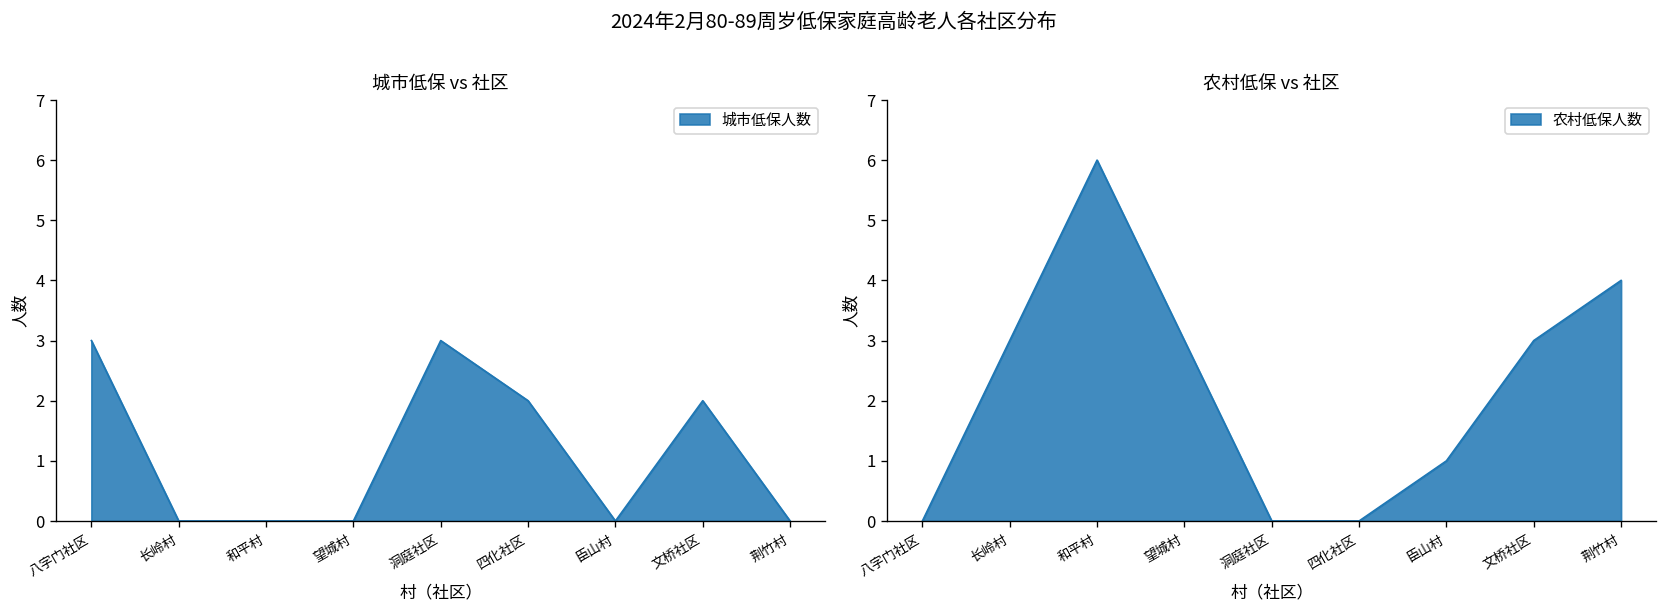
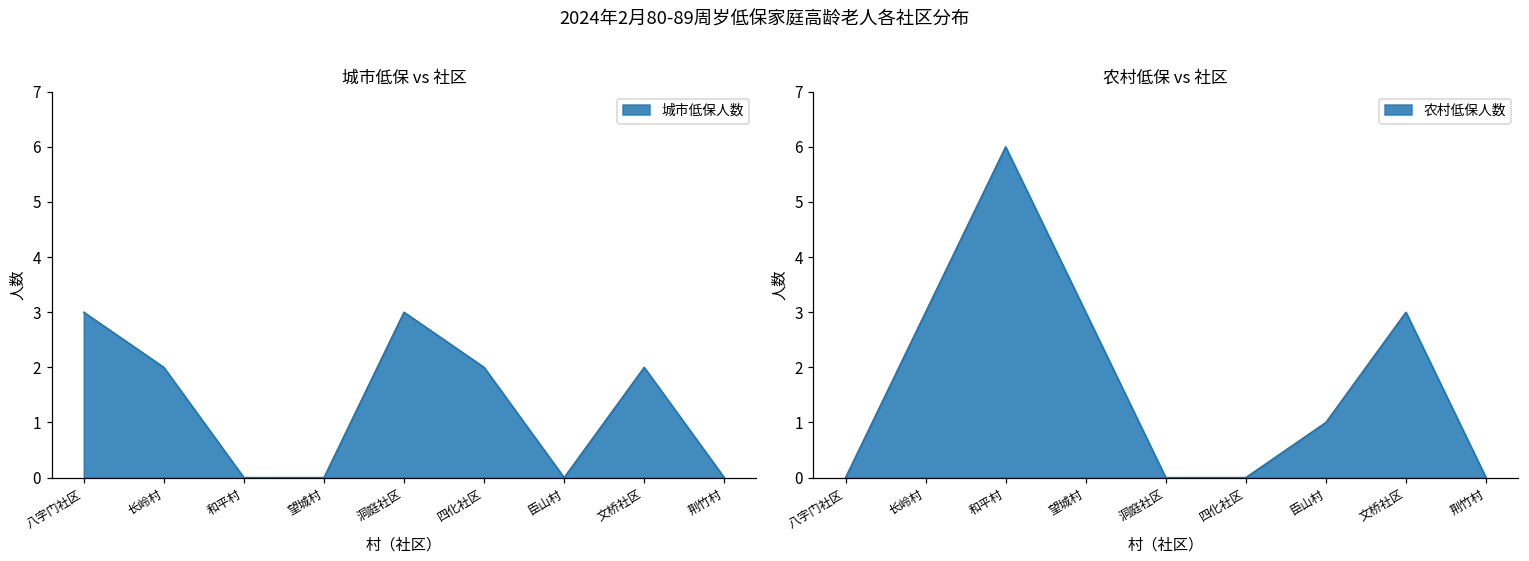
城市低保 vs 社区, 长岭村: 0 -> 2
农村低保 vs 社区, 荆竹村: 4 -> 0
